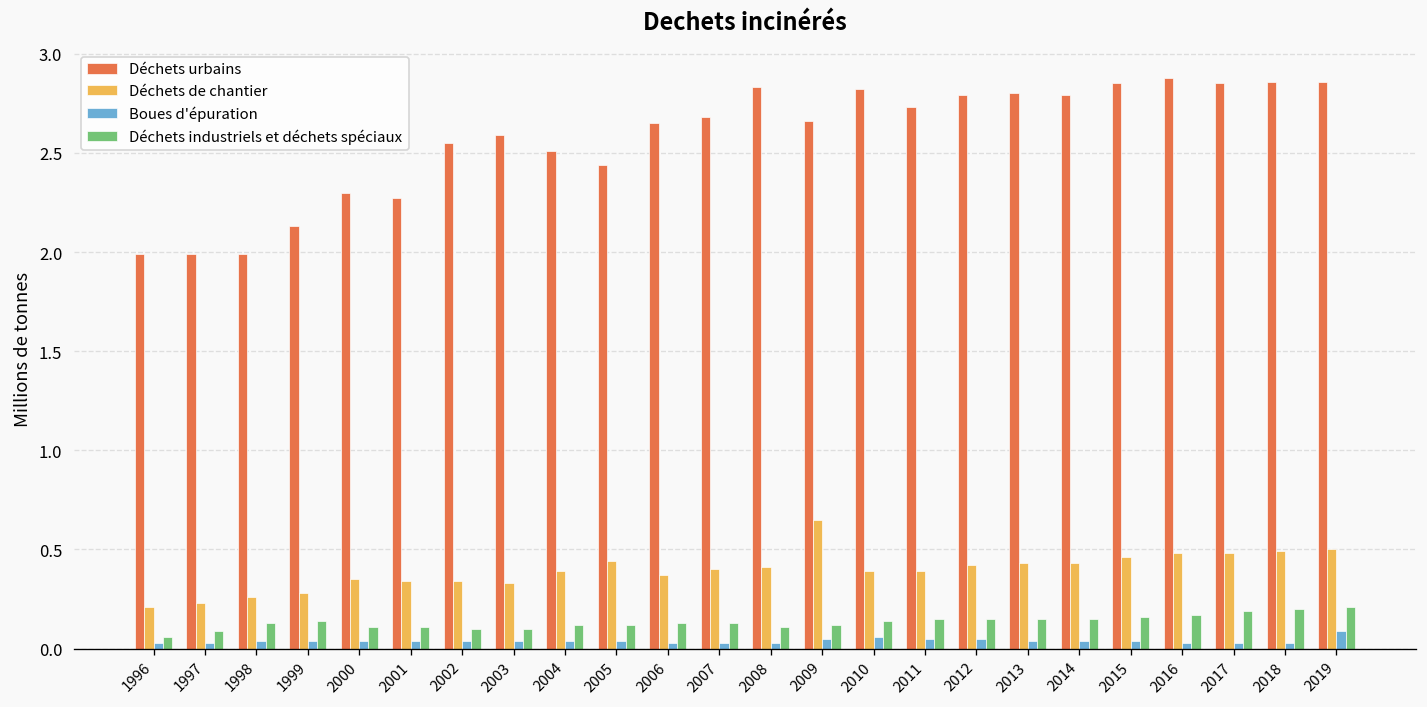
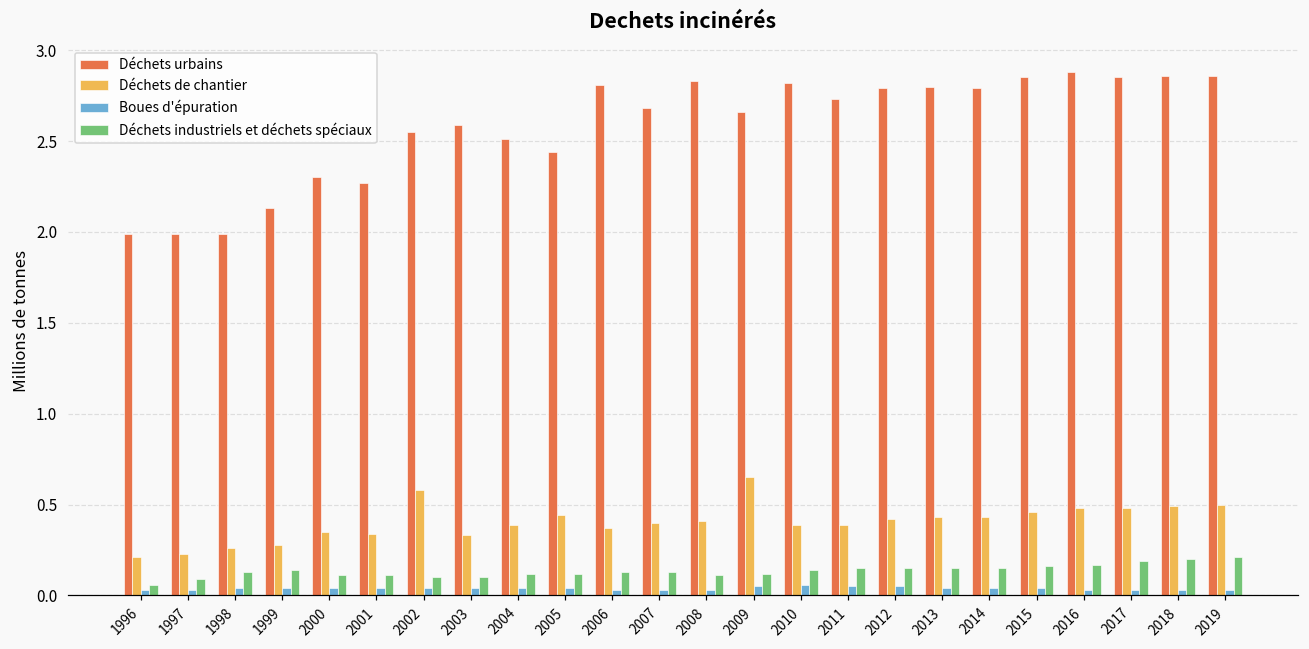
Déchets de chantier, 2002: 0.34 -> 0.58
Déchets urbains, 2006: 2.65 -> 2.81
Boues d'épuration, 2019: 0.09 -> 0.03
